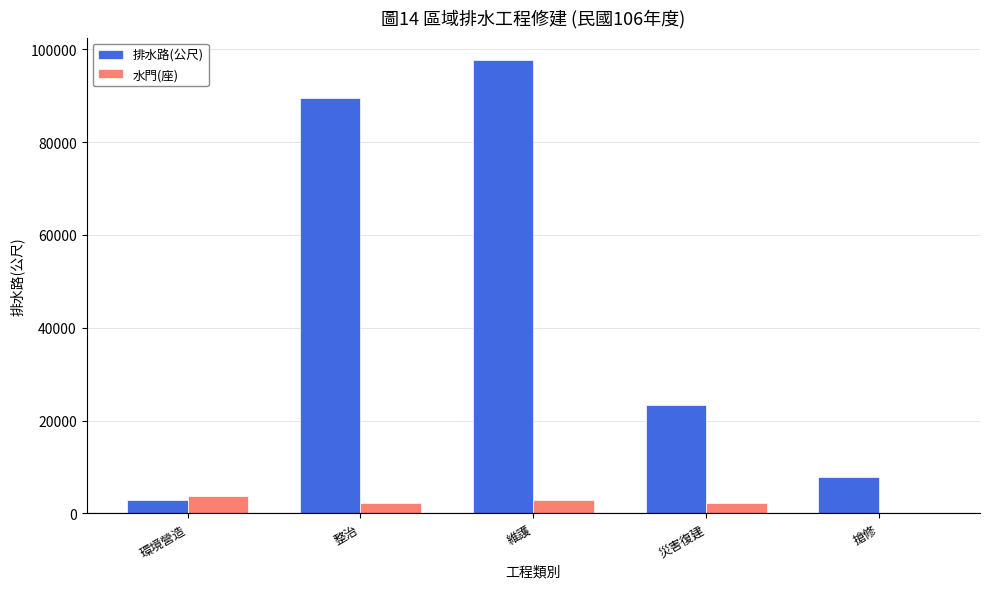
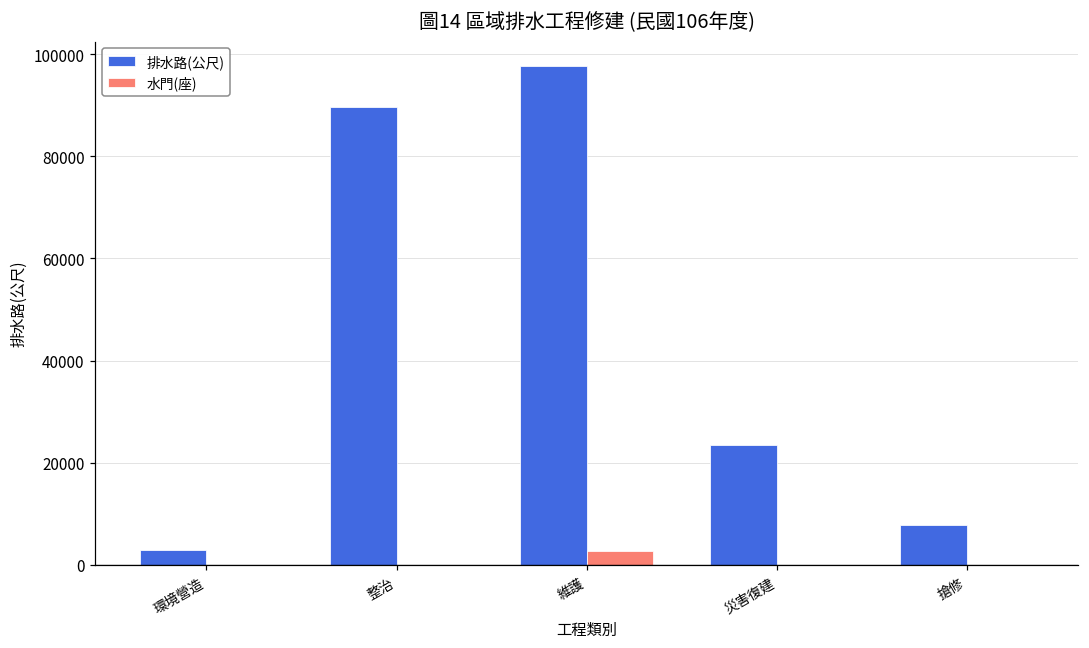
水門(座), 環境營造: 4000 -> 0
水門(座), 整治: 2000 -> 0
水門(座), 災害復建: 2000 -> 0
